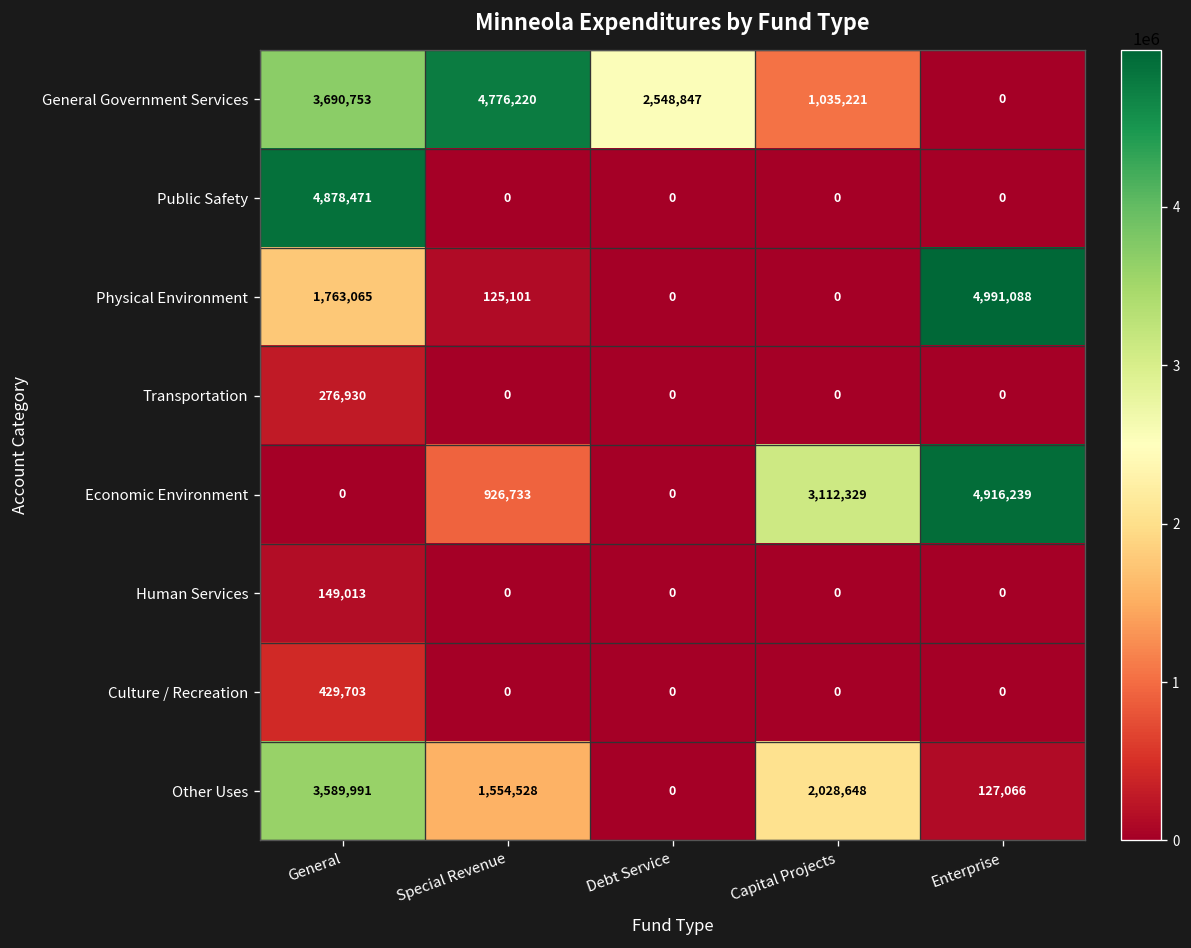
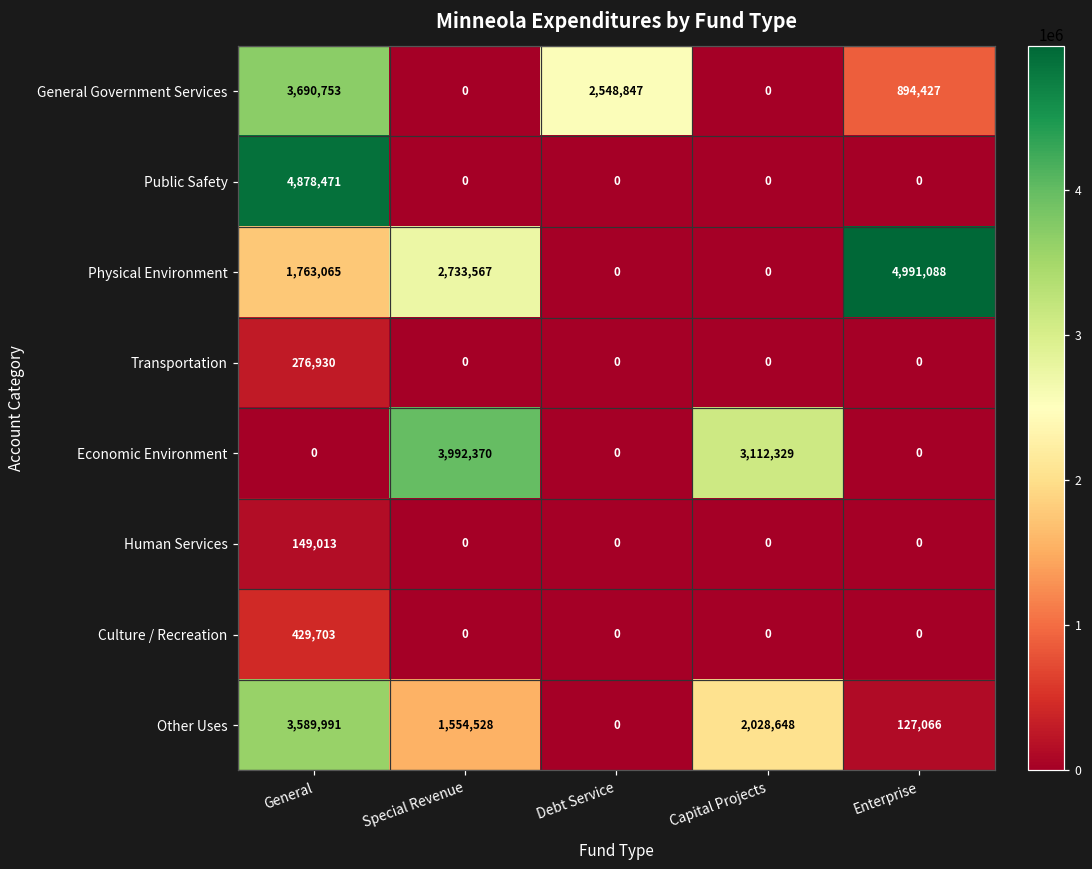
General Government Services, Special Revenue: 4,776,220 -> 0
General Government Services, Capital Projects: 1,035,221 -> 0
General Government Services, Enterprise: 0 -> 894,427
Physical Environment, Special Revenue: 125,101 -> 2,733,567
Economic Environment, Special Revenue: 926,733 -> 3,992,370
Economic Environment, Enterprise: 4,916,239 -> 0
